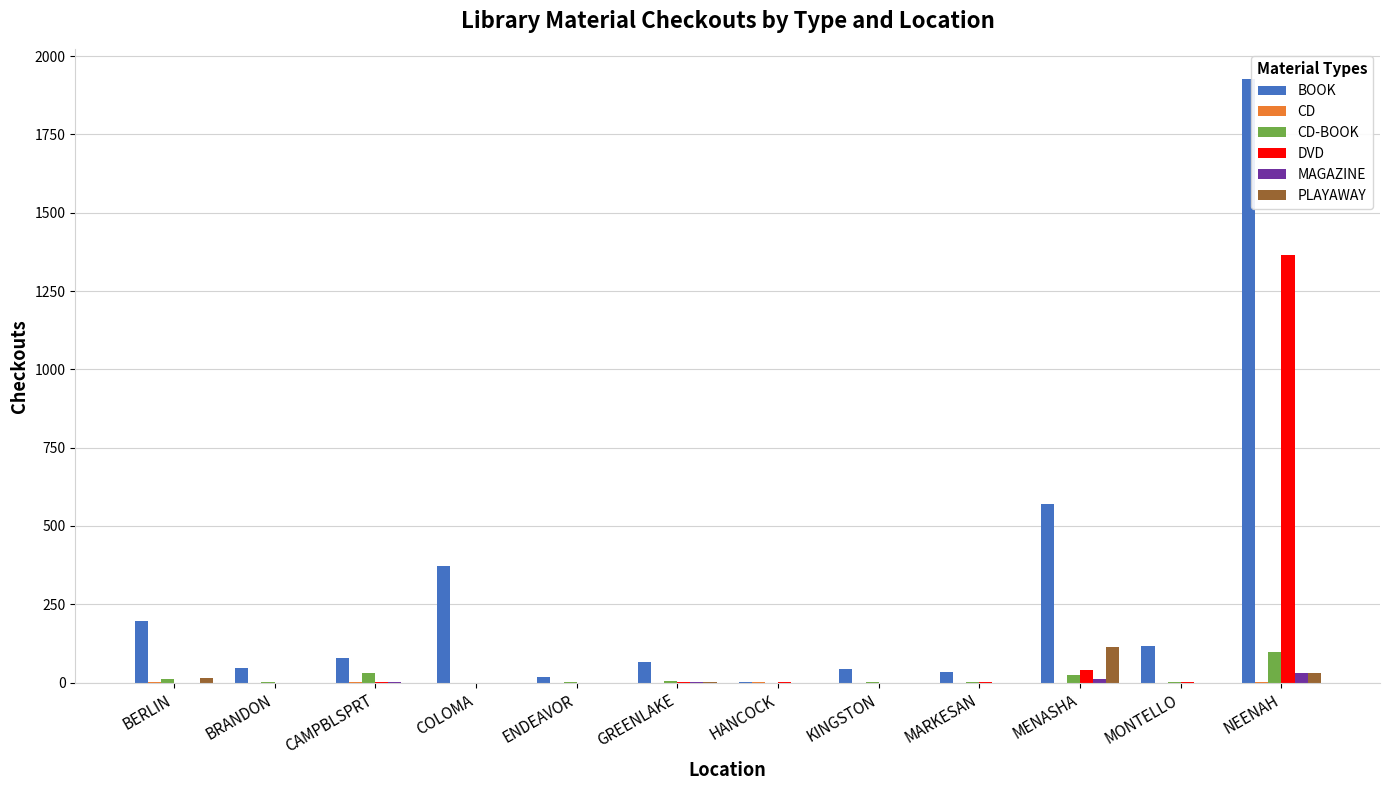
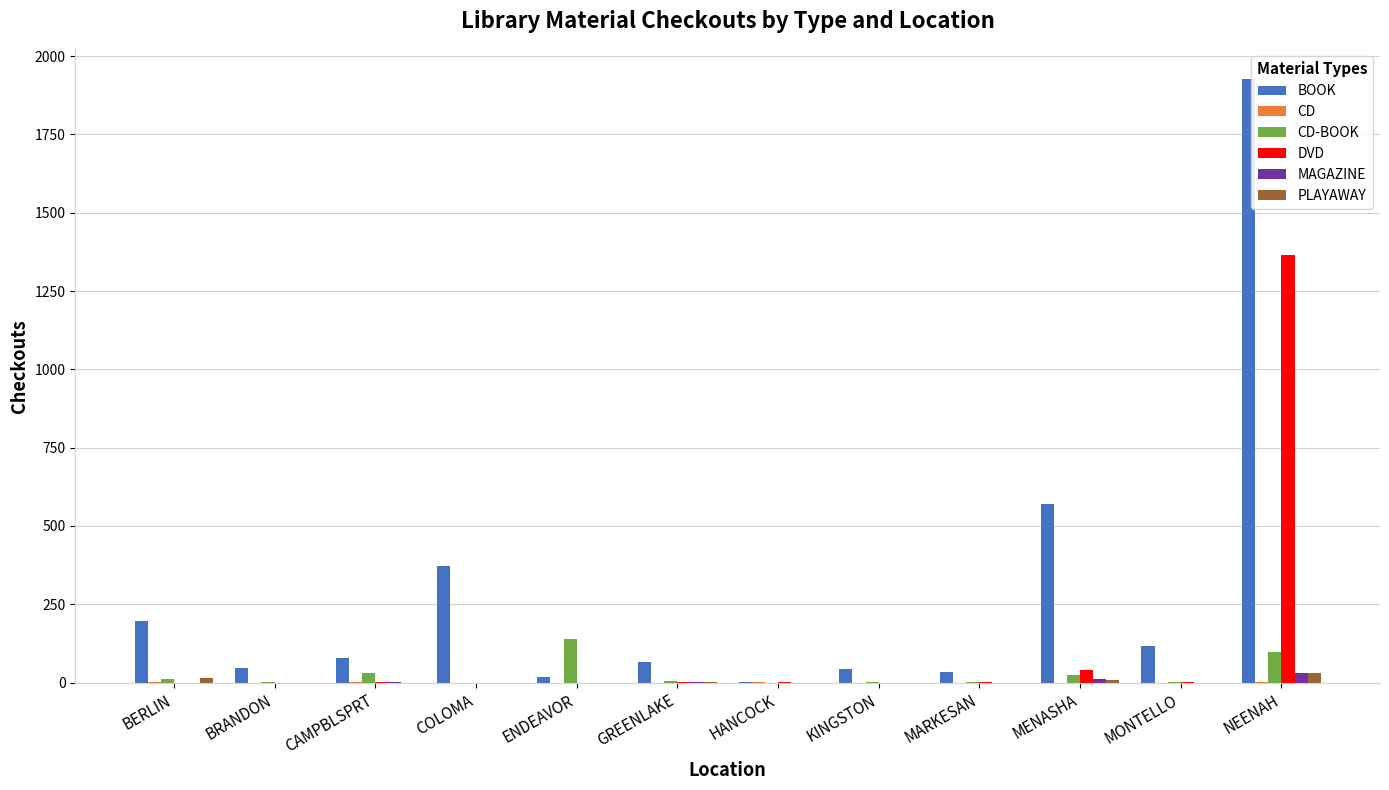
CD-BOOK, ENDEAVOR: 0 -> 140
PLAYAWAY, MENASHA: 110 -> 10
